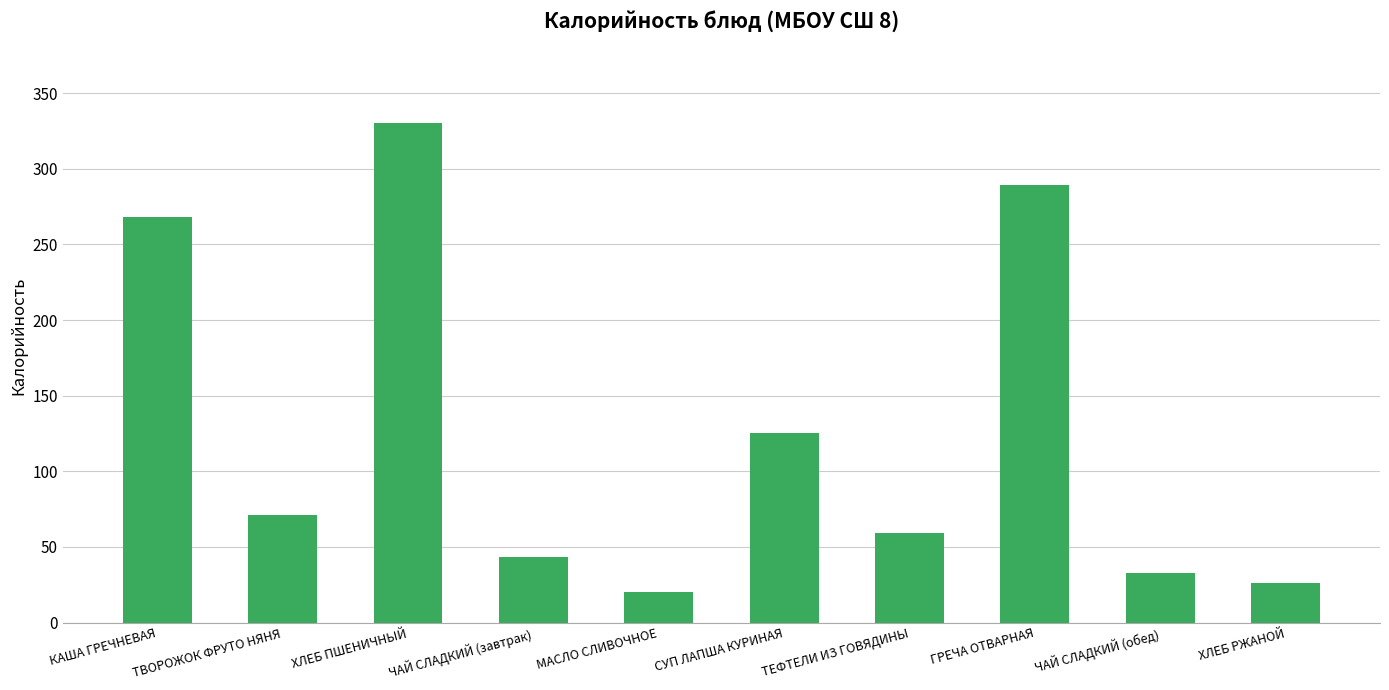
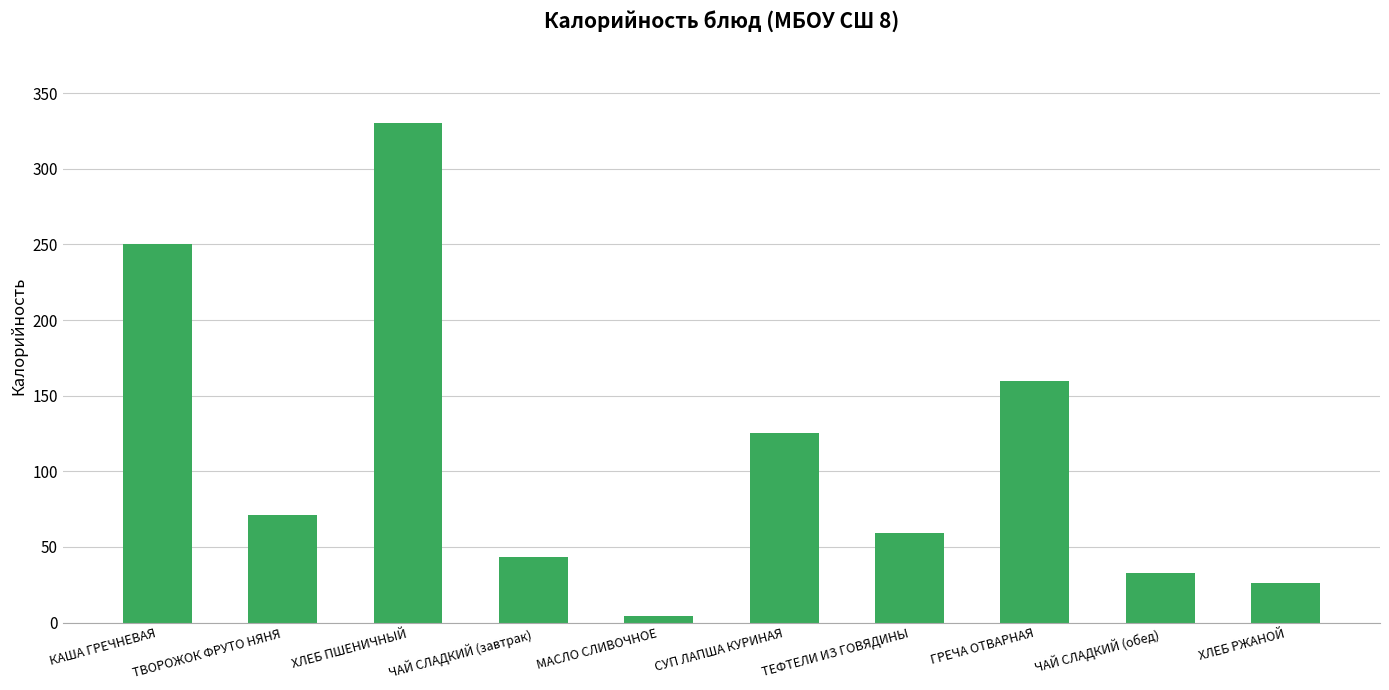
КАША ГРЕЧНЕВАЯ: 268 -> 250
МАСЛО СЛИВОЧНОЕ: 20 -> 4
ГРЕЧА ОТВАРНАЯ: 289 -> 160
